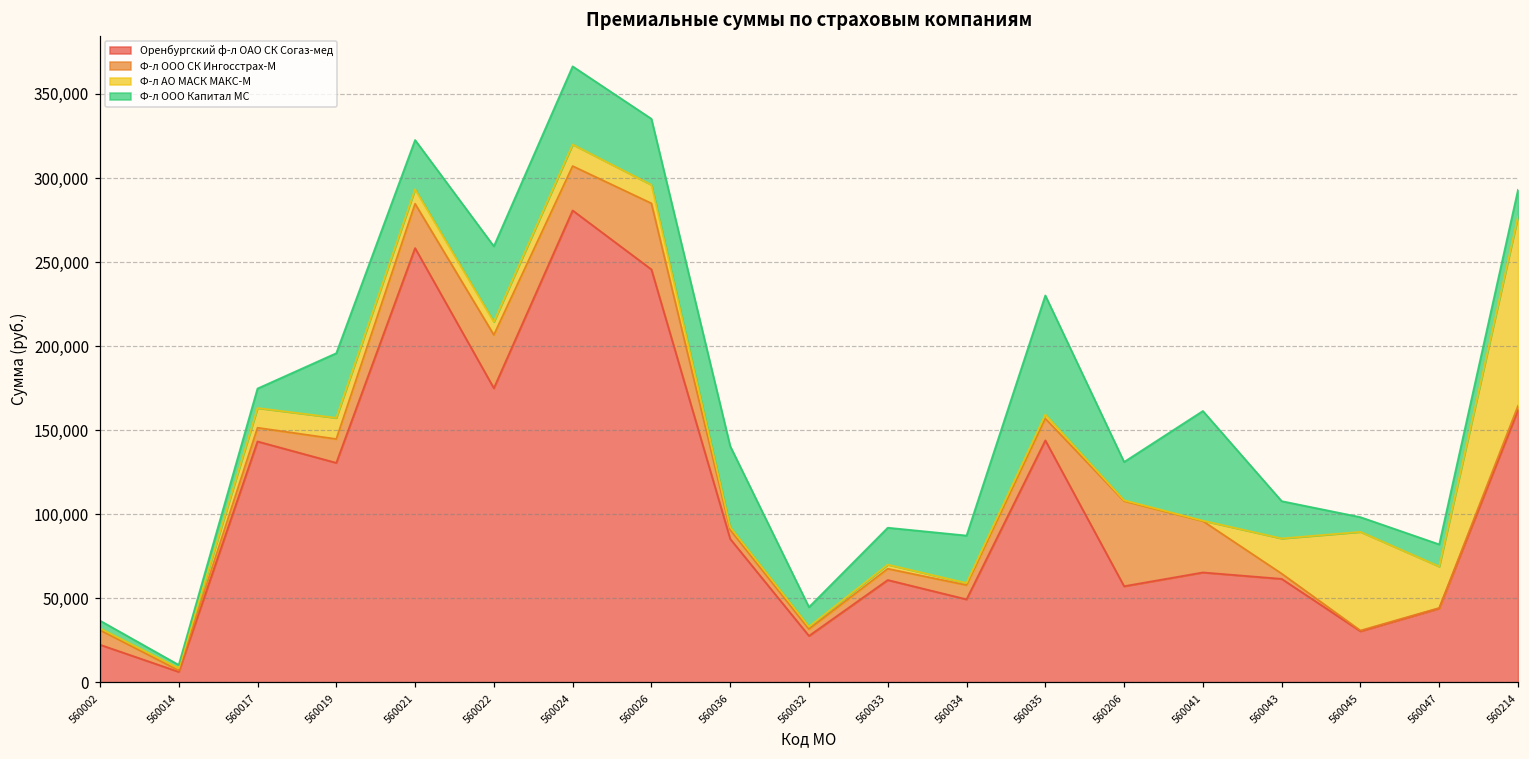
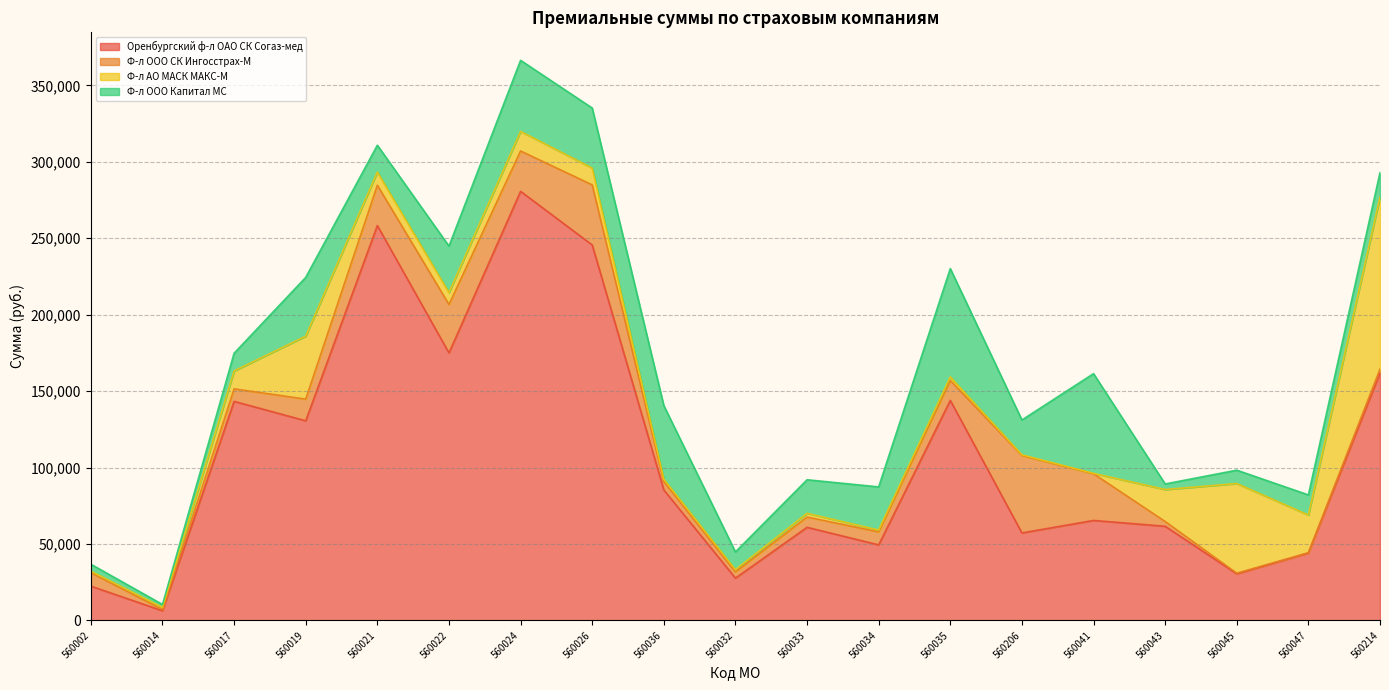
Ф-л АО МАСК МАКС-М, 560019: 13,000 -> 41,000
Ф-л ООО Капитал МС, 560021: 29,000 -> 18,000
Ф-л ООО Капитал МС, 560022: 45,000 -> 30,000
Ф-л ООО Капитал МС, 560043: 22,000 -> 4,000
